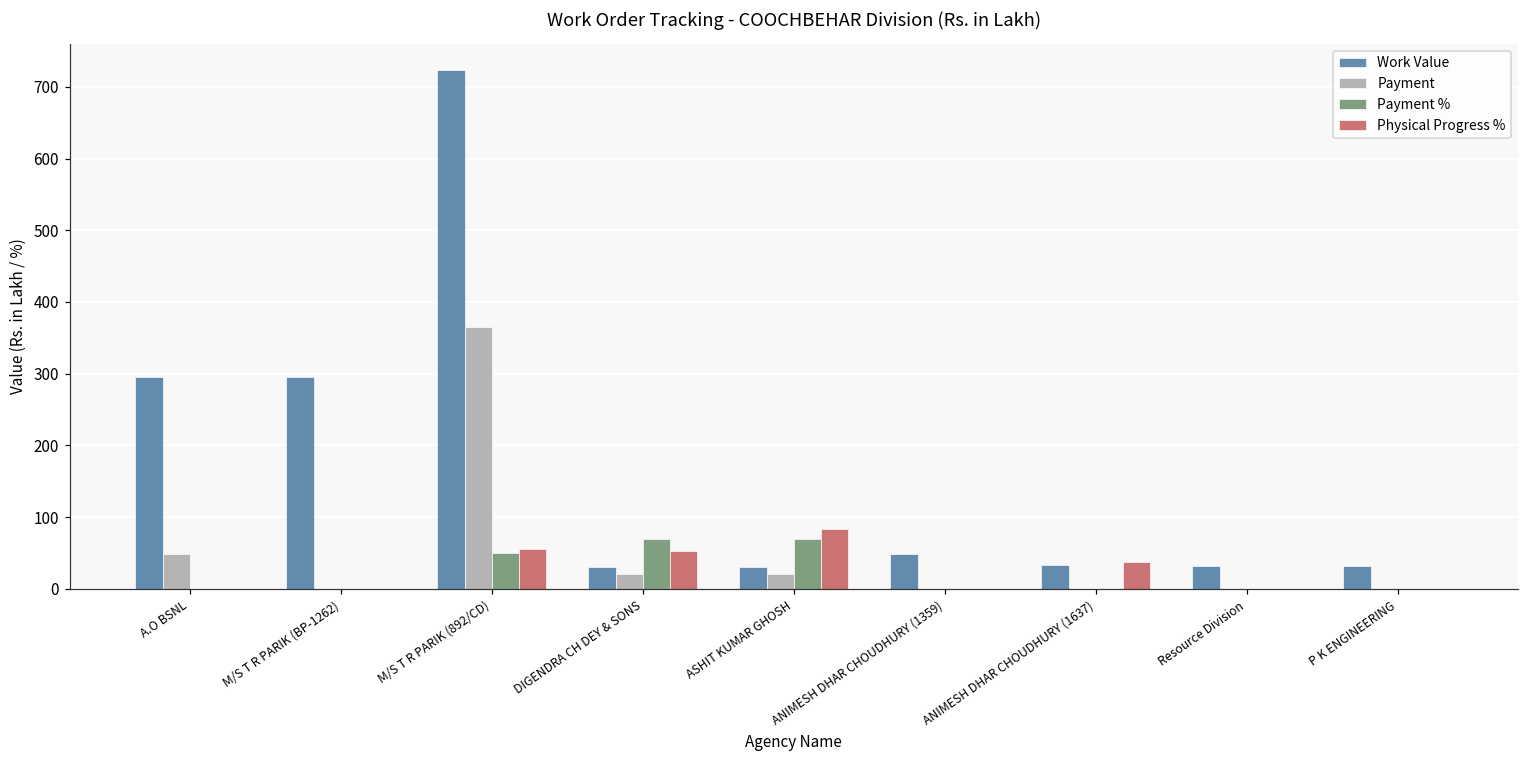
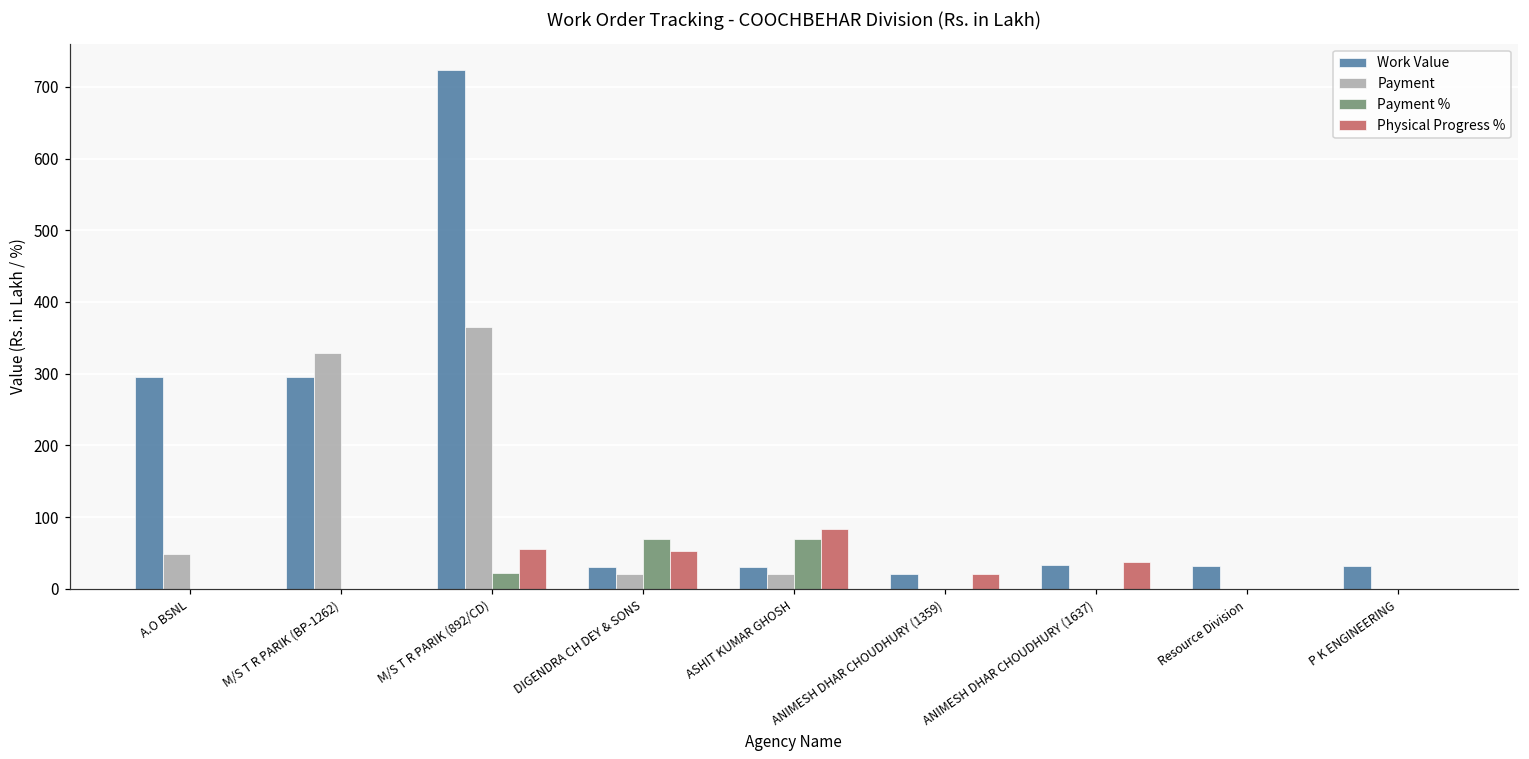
Payment, M/S T R PARIK (BP-1262): 0 -> 330
Payment %, M/S T R PARIK (892/CD): 50 -> 20
Work Value, ANIMESH DHAR CHOUDHURY (1359): 50 -> 20
Physical Progress %, ANIMESH DHAR CHOUDHURY (1359): 0 -> 20
